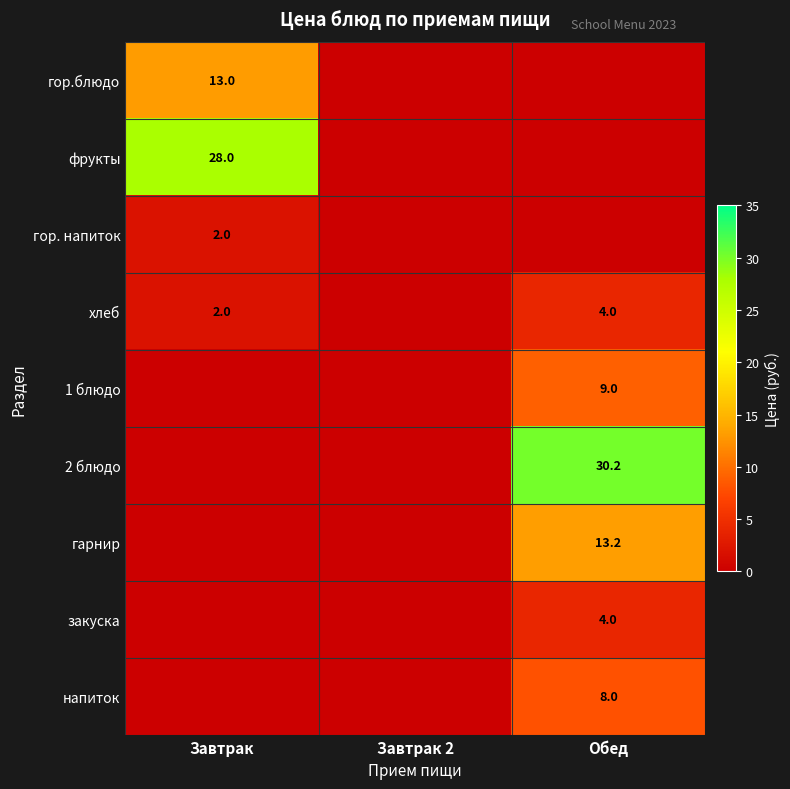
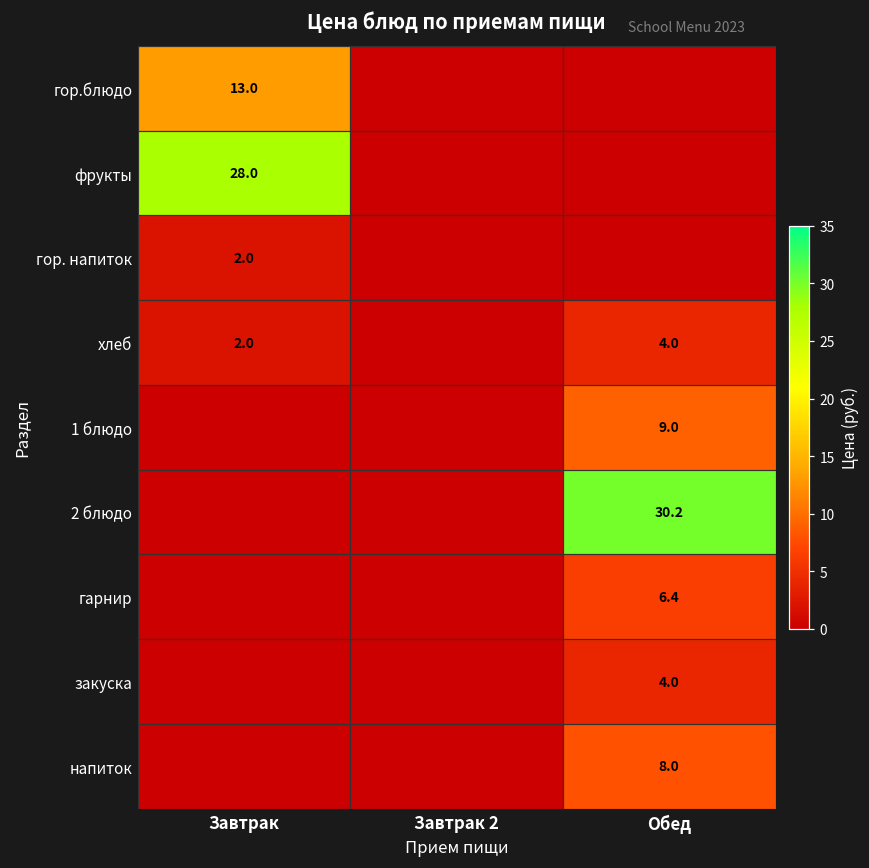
гарнир, Обед: 13.2 -> 6.4
